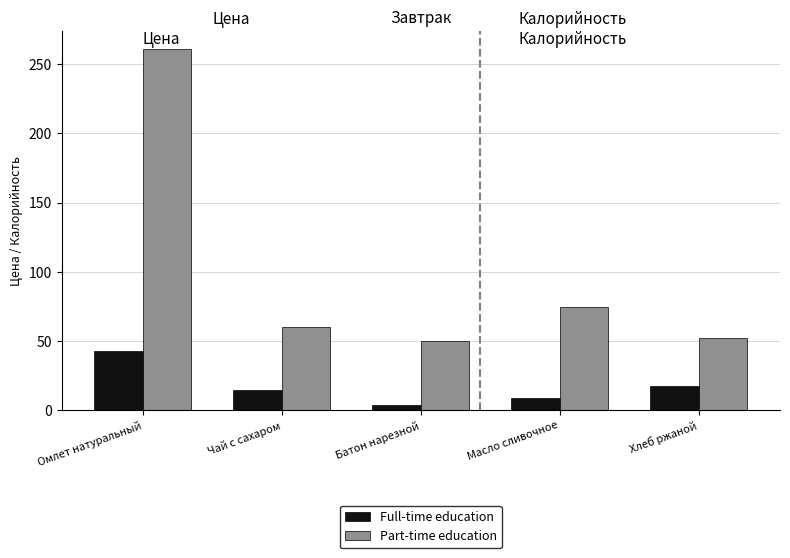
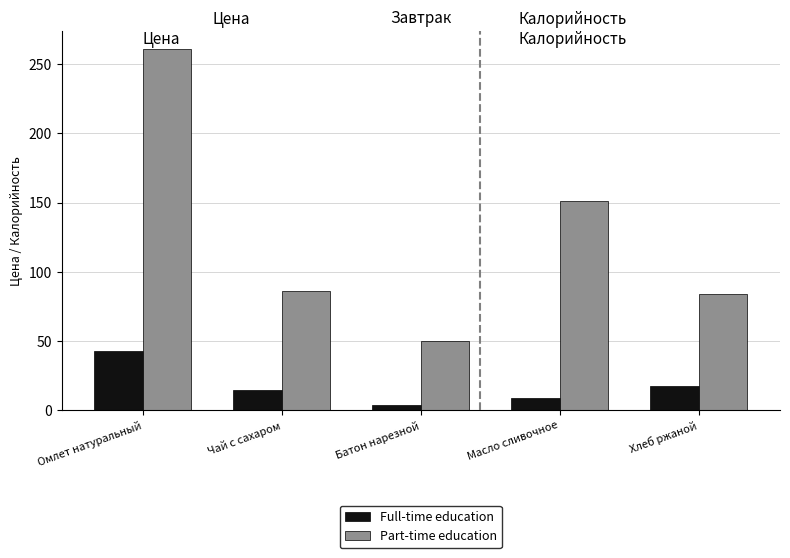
Part-time education, Чай с сахаром: 60 -> 86
Part-time education, Масло сливочное: 75 -> 151
Part-time education, Хлеб ржаной: 52 -> 84
